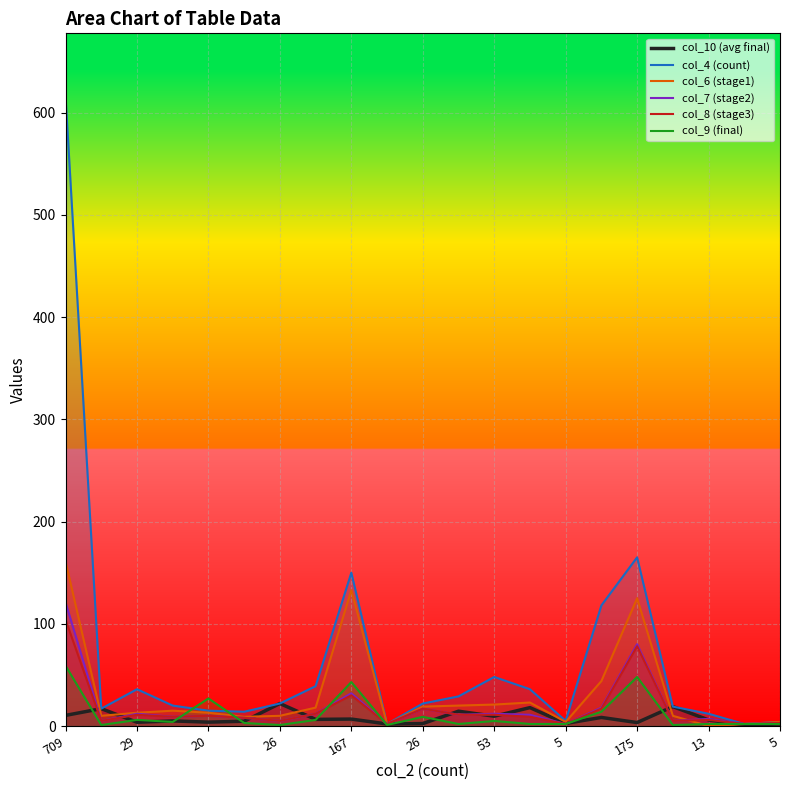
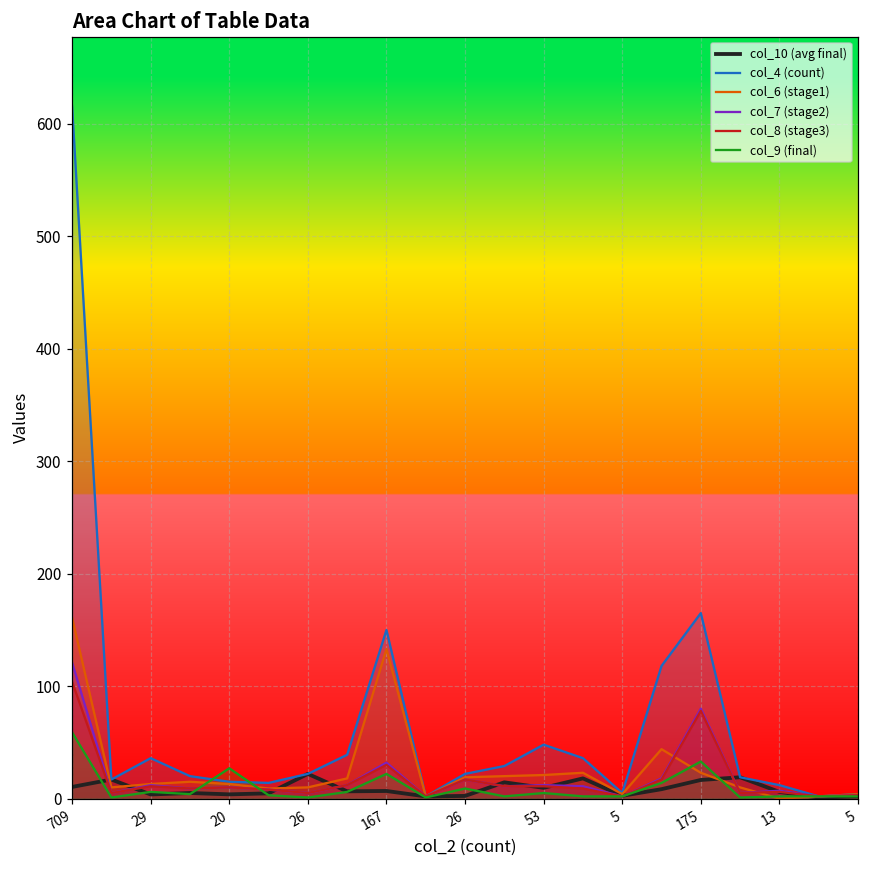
col_9 (final), 167: 43 -> 22
col_10 (avg final), 175: 3 -> 17
col_6 (stage1), 175: 125 -> 23
col_9 (final), 175: 48 -> 33
